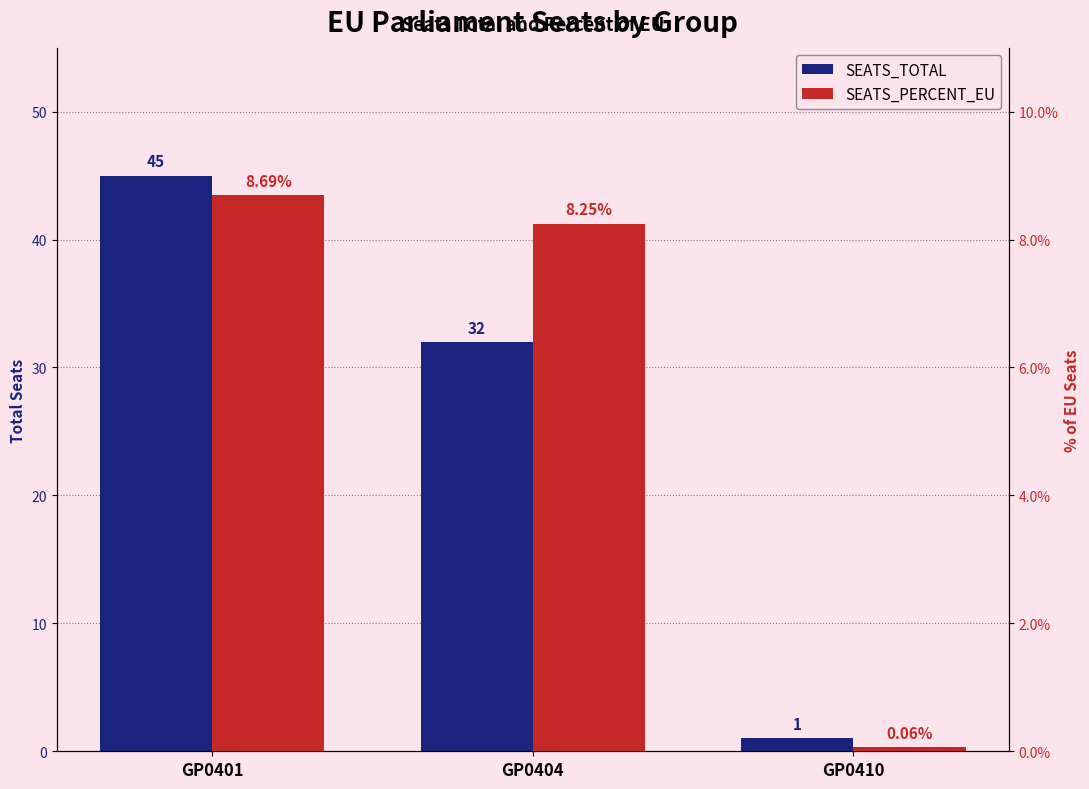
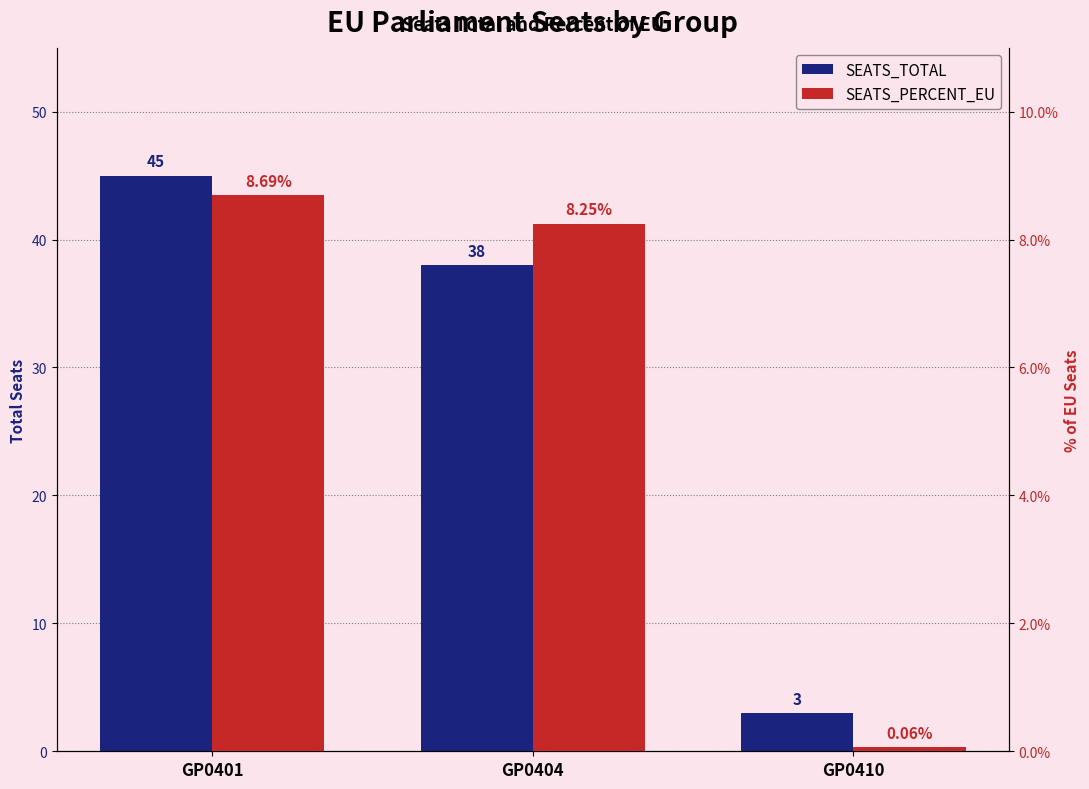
SEATS_TOTAL, GP0404: 32 -> 38
SEATS_TOTAL, GP0410: 1 -> 3
